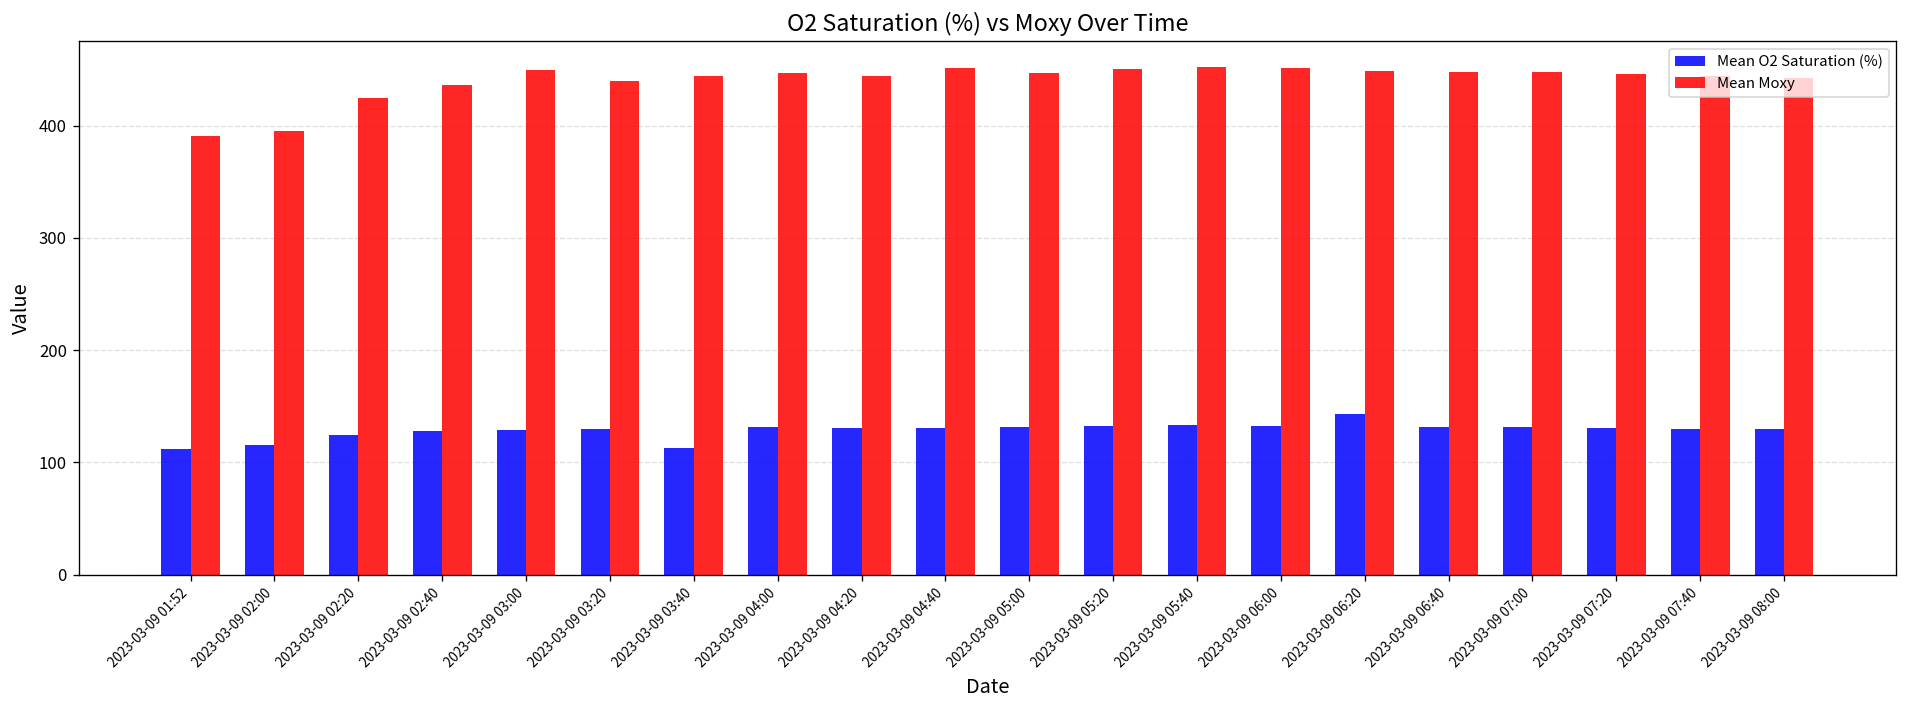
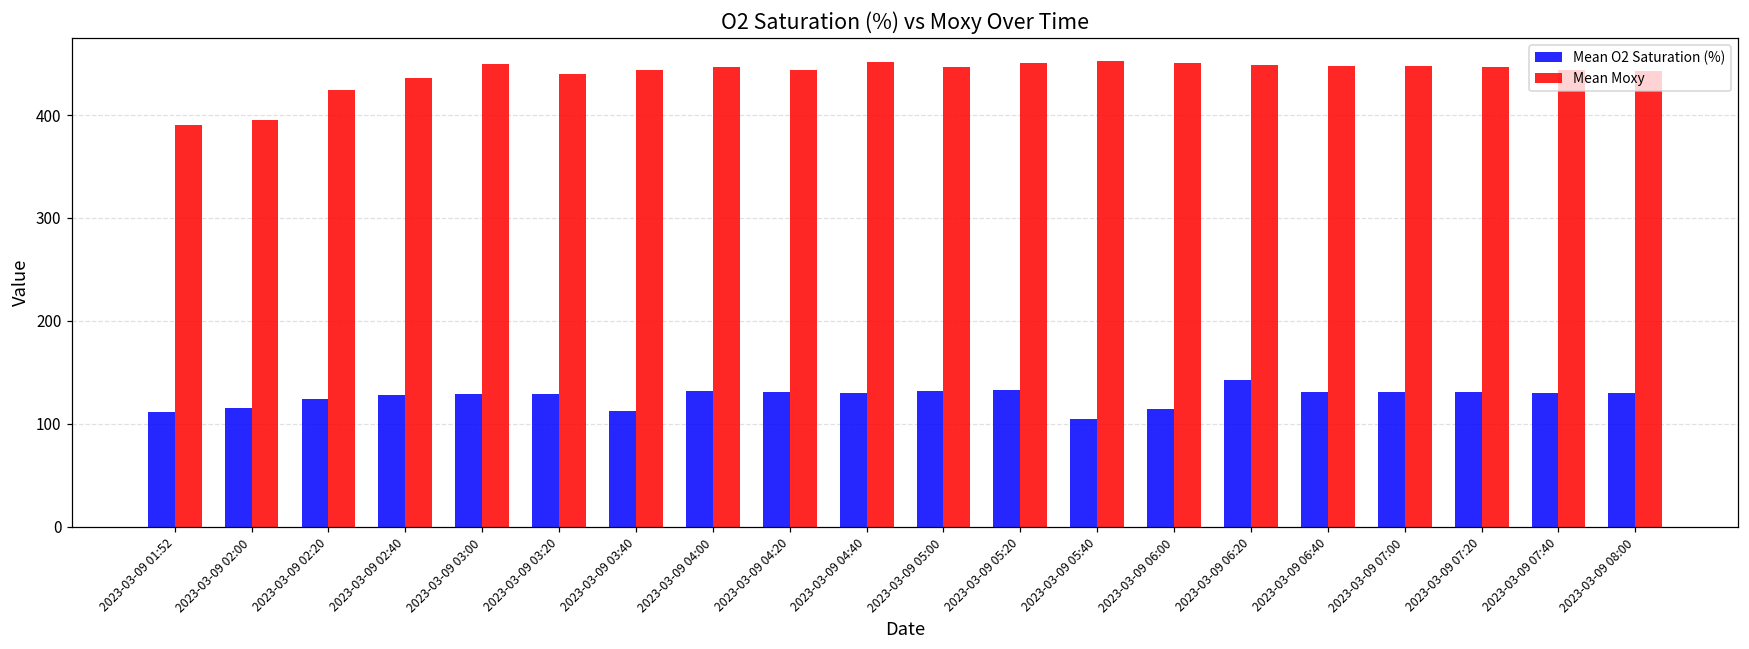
Mean O2 Saturation (%), 2023-03-09 05:40: 130 -> 110
Mean O2 Saturation (%), 2023-03-09 06:00: 130 -> 110
